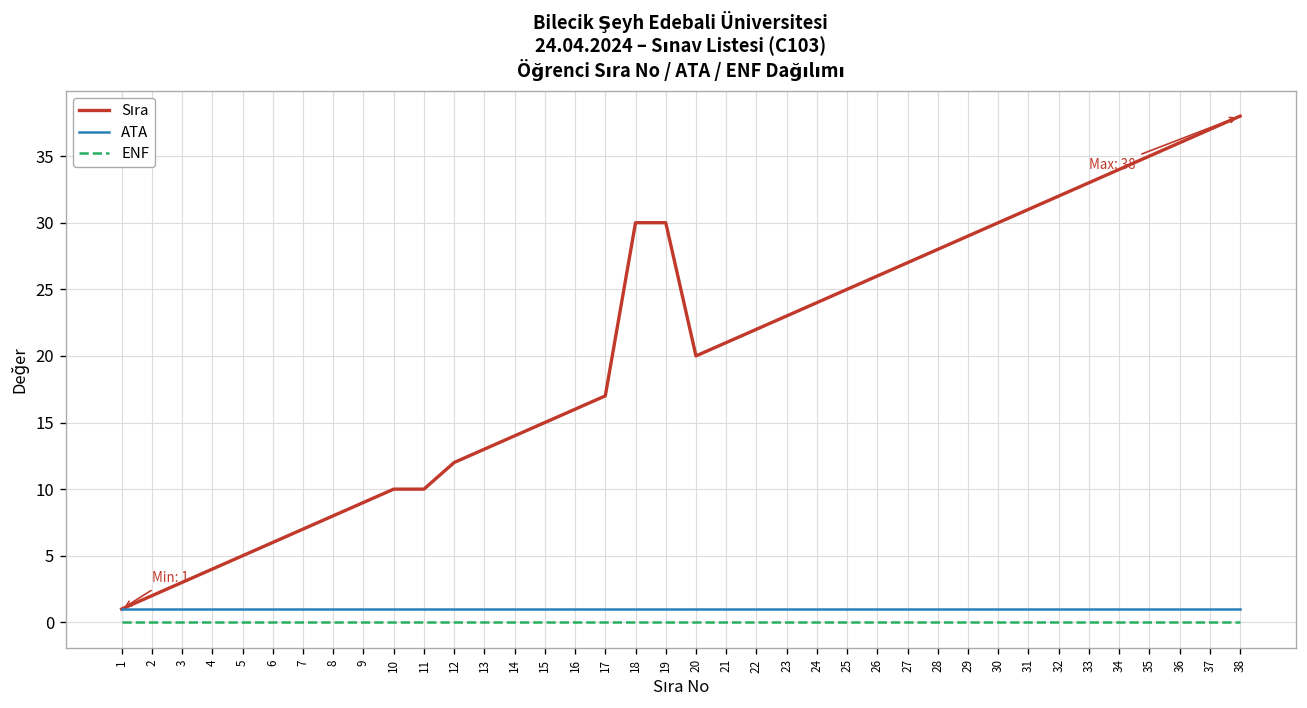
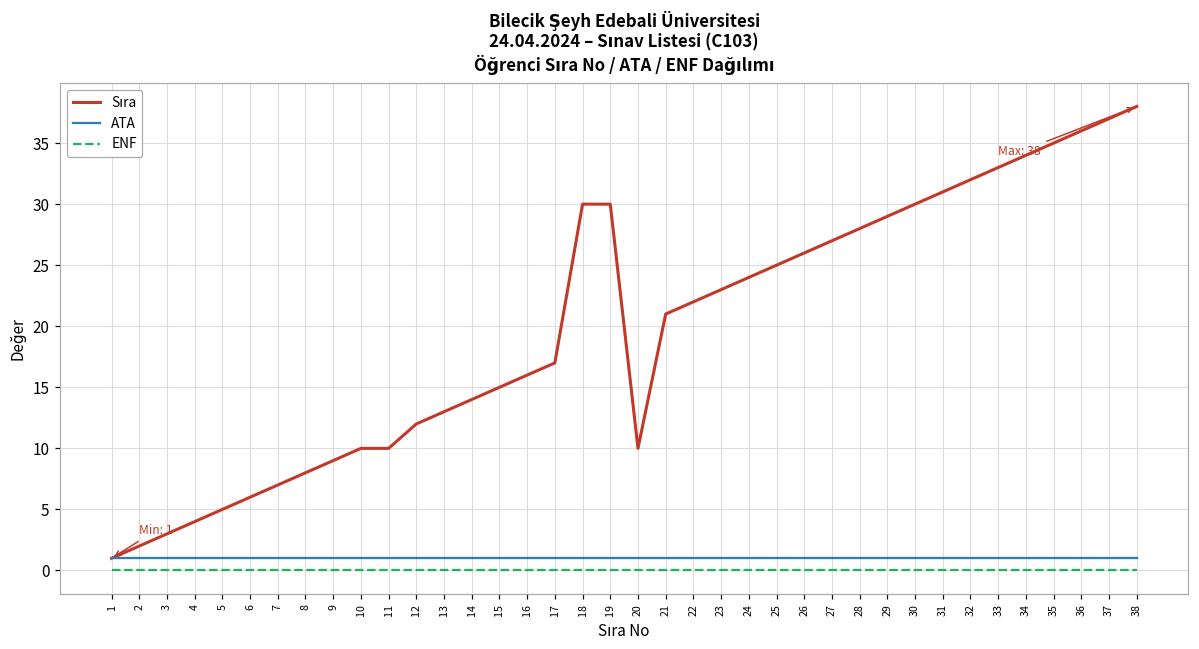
Sıra, 20: 20 -> 10
